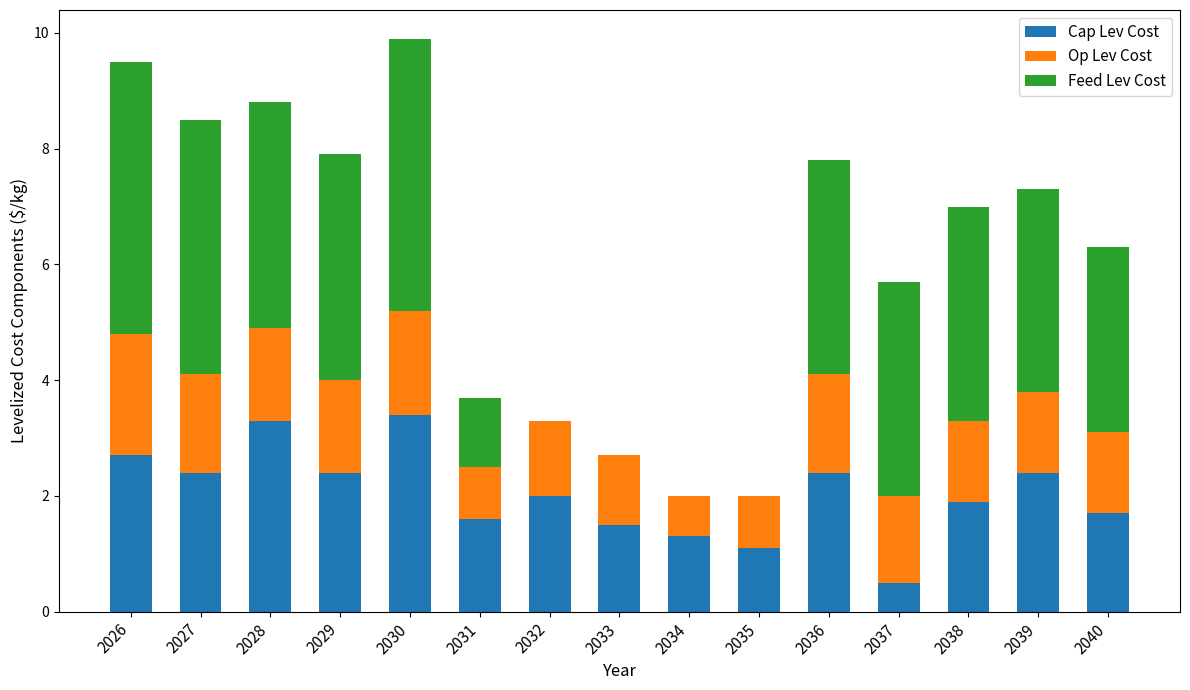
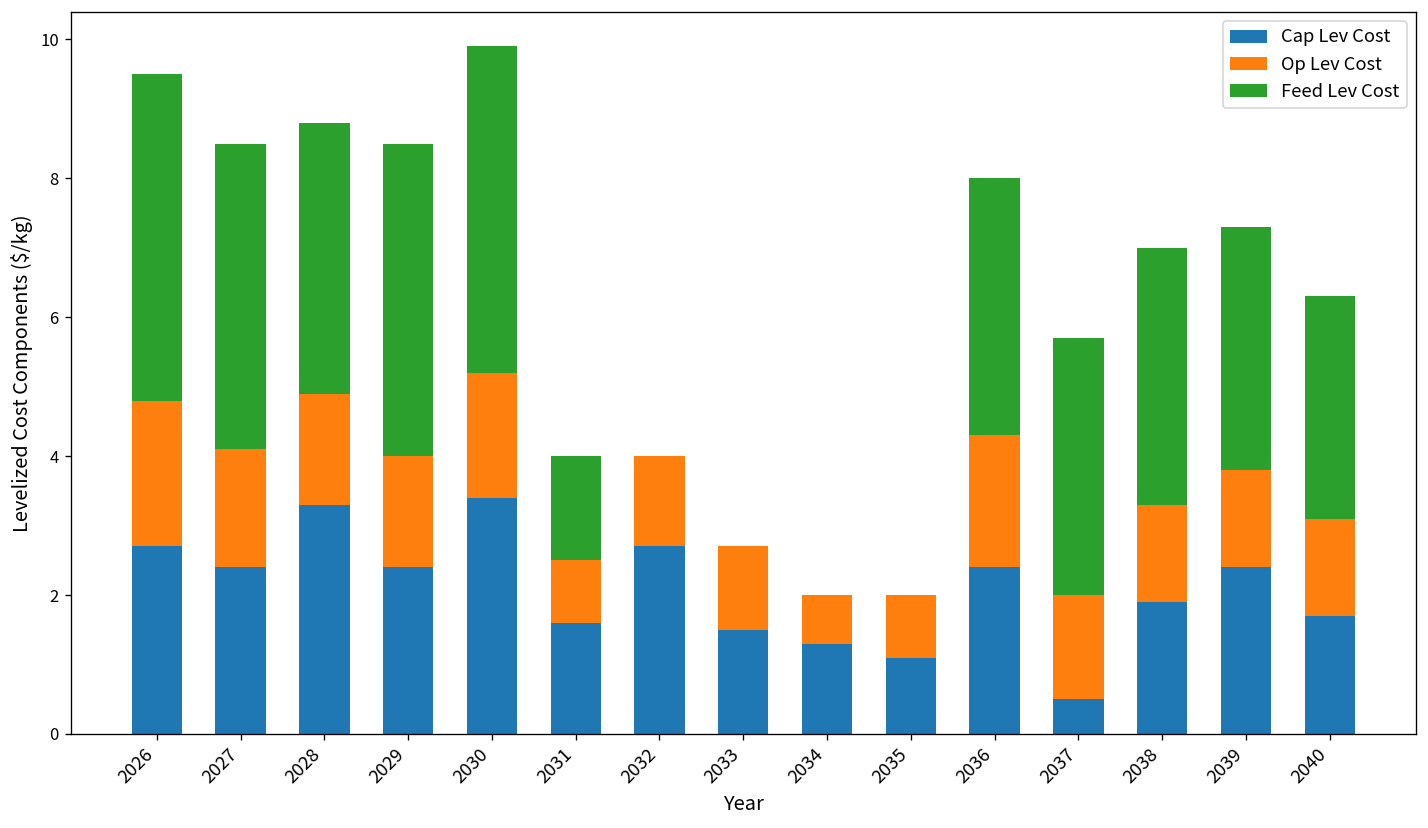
Feed Lev Cost, 2029: 3.9 -> 4.5
Feed Lev Cost, 2031: 1.2 -> 1.5
Cap Lev Cost, 2032: 2.0 -> 2.7
Op Lev Cost, 2036: 1.7 -> 1.9
